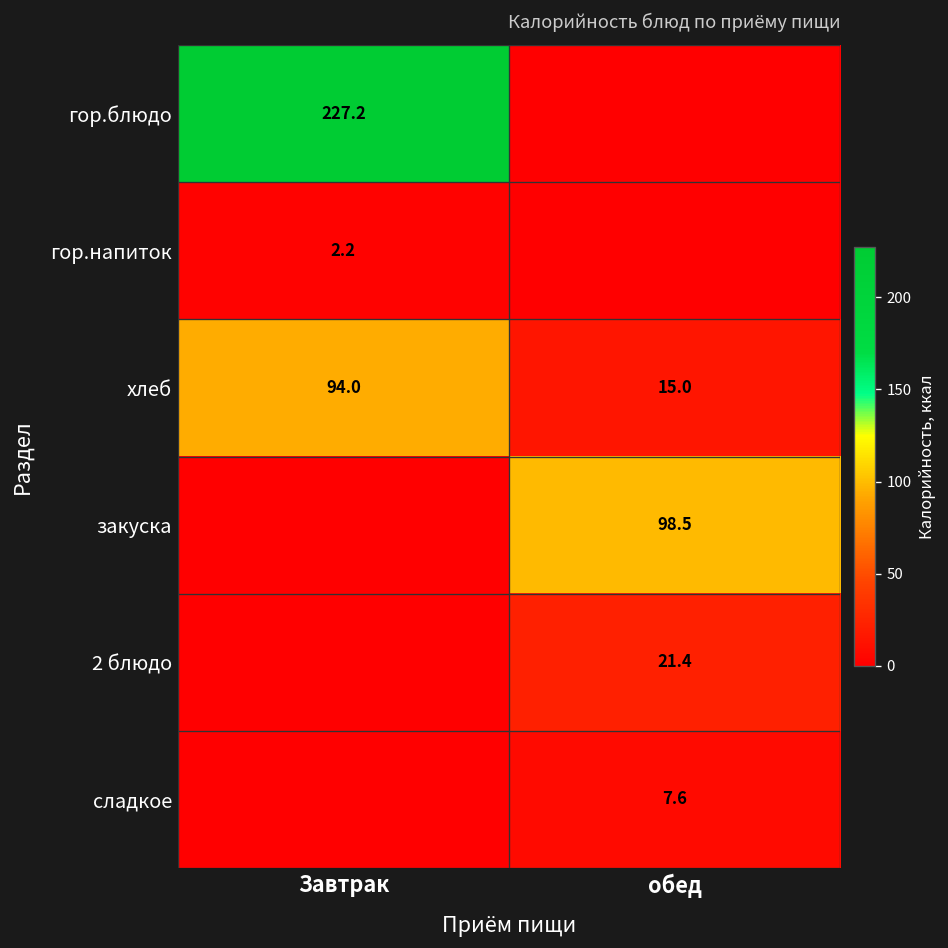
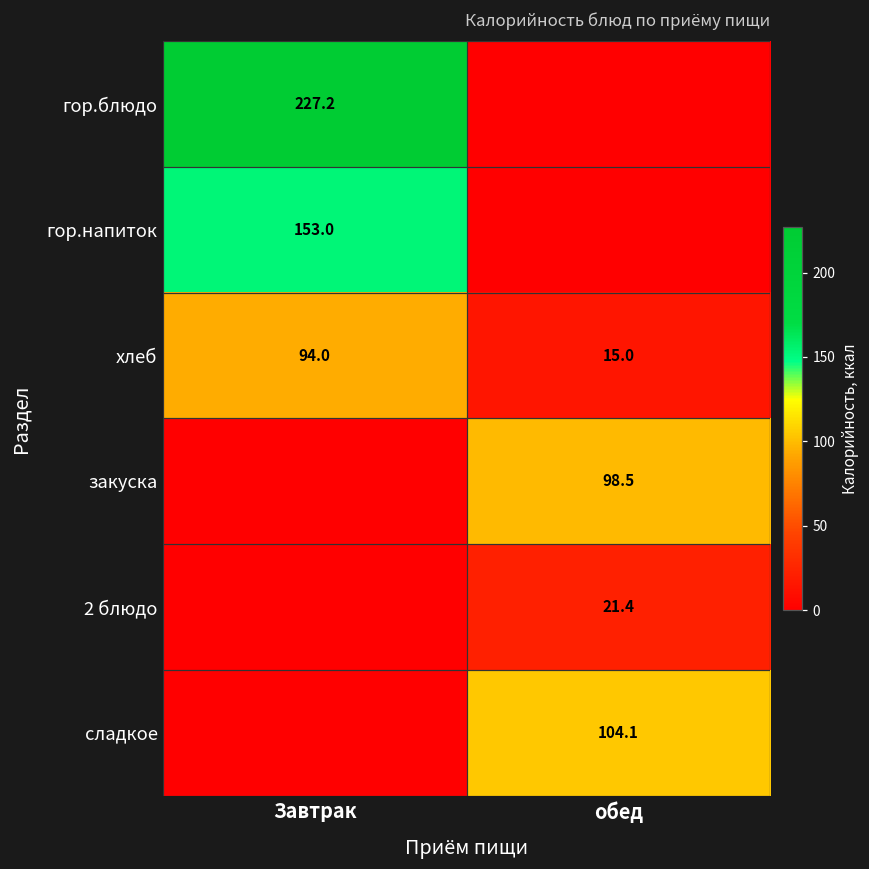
гор.напиток, Завтрак: 2.2 -> 153.0
сладкое, обед: 7.6 -> 104.1
